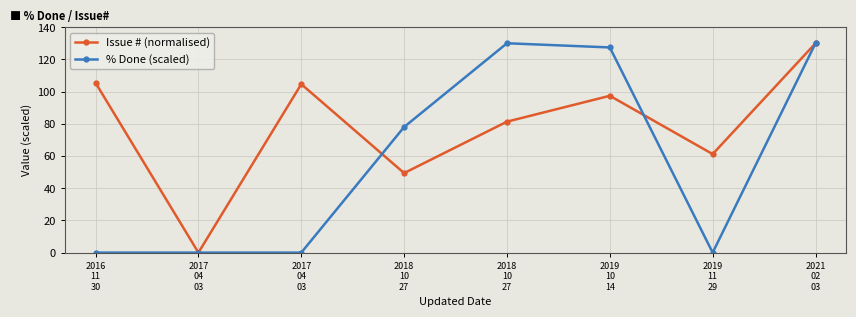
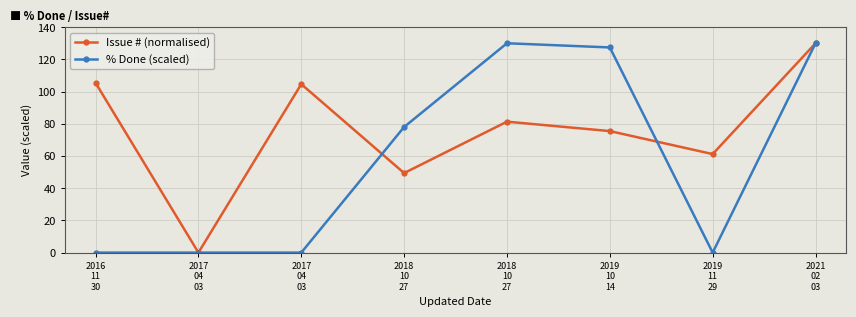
Issue # (normalised), 2019 10 14: 97 -> 75
